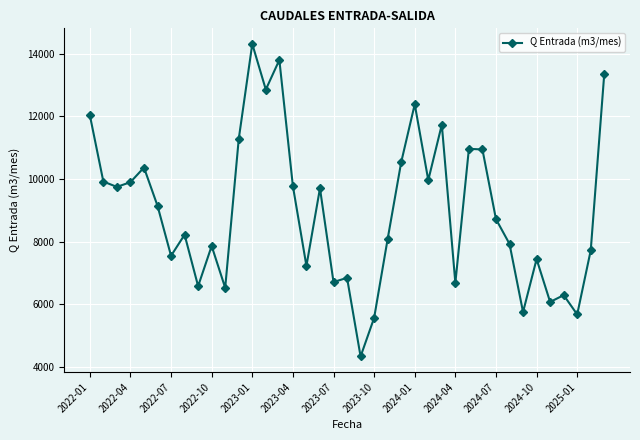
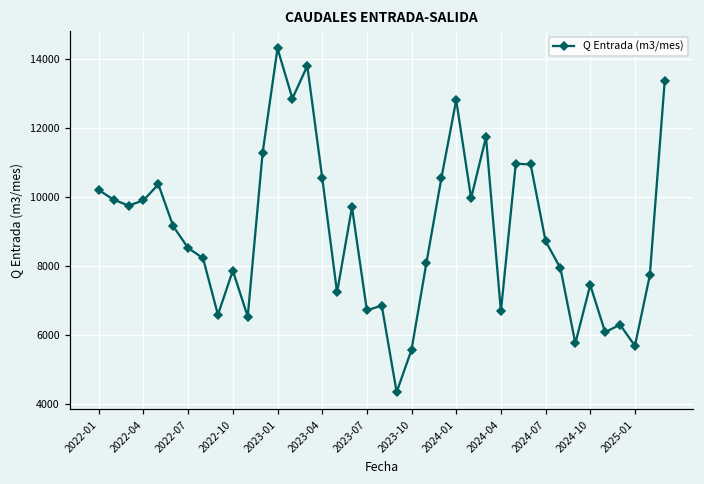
2022-01: 12000 -> 10200
2022-07: 7600 -> 8500
2023-04: 9800 -> 10600
2024-01: 12400 -> 12800
